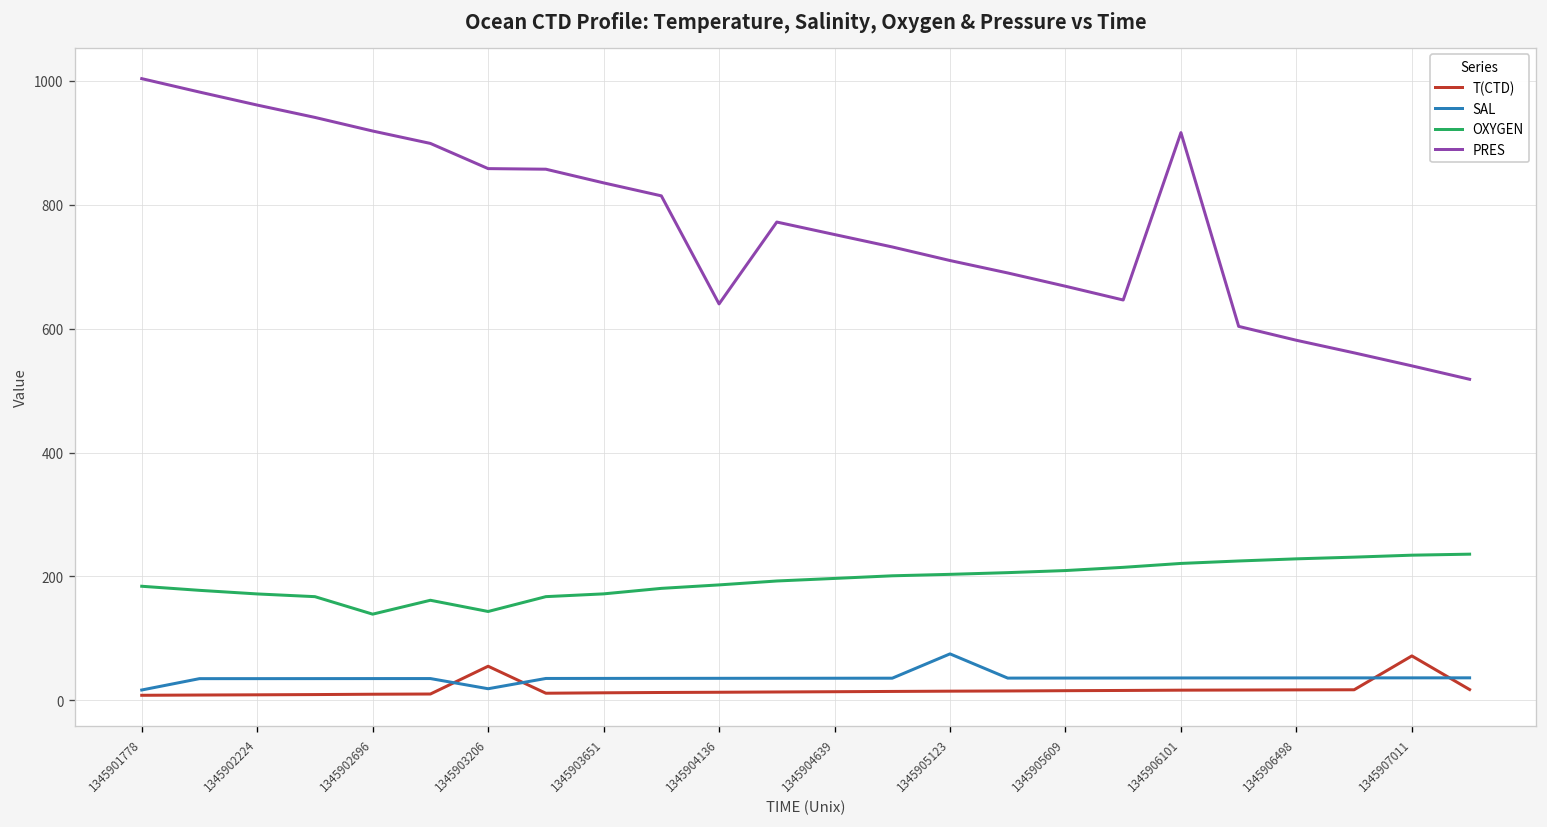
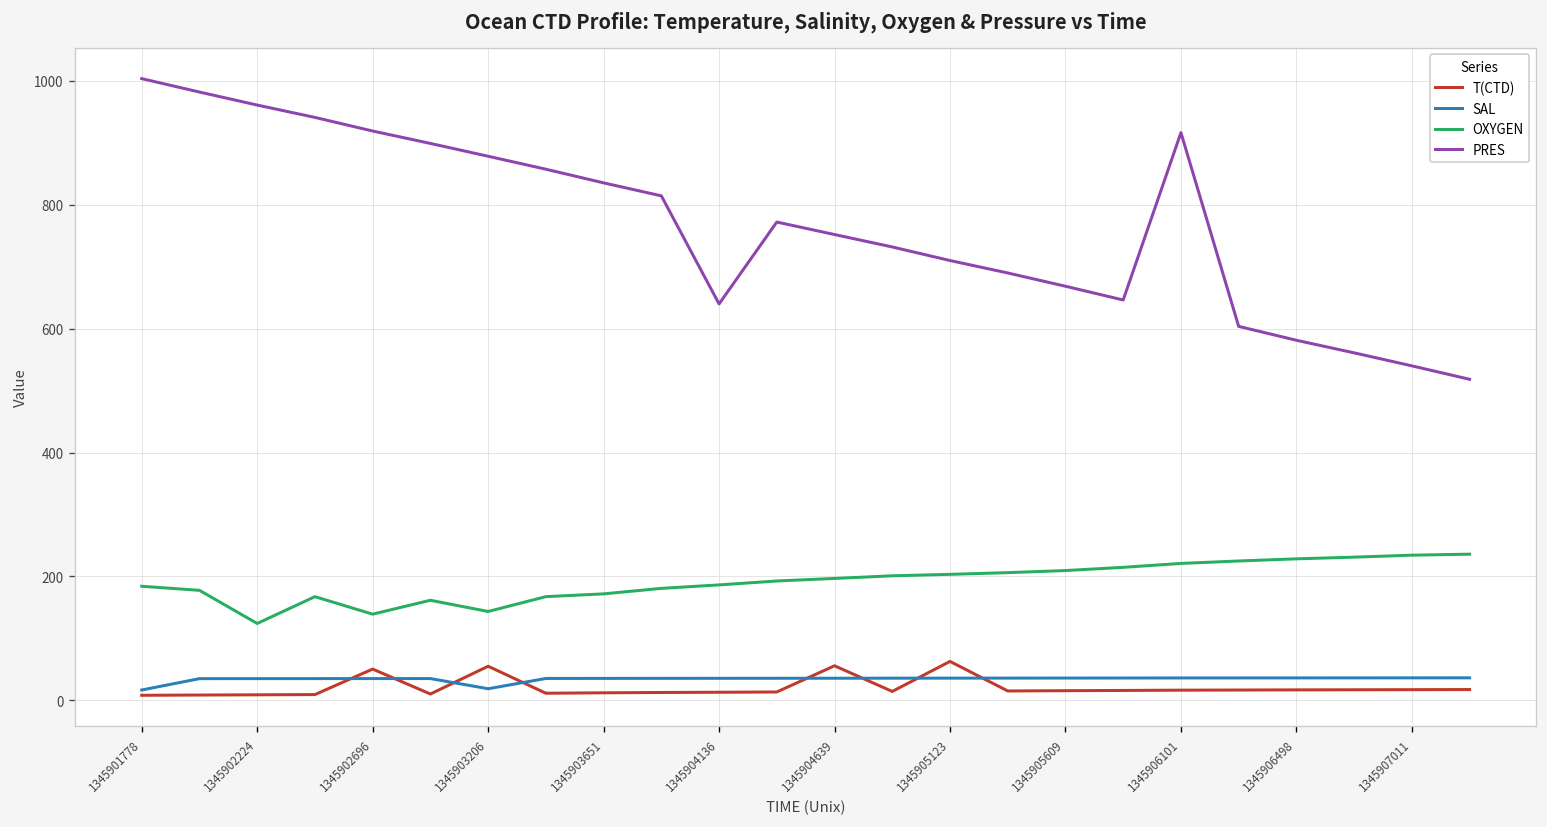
OXYGEN, 1345902224: 170 -> 120
T(CTD), 1345902696: 10 -> 50
PRES, 1345903206: 860 -> 880
T(CTD), 1345904639: 10 -> 60
T(CTD), 1345905123: 10 -> 60
SAL, 1345905123: 80 -> 40
T(CTD), 1345907011: 70 -> 20
